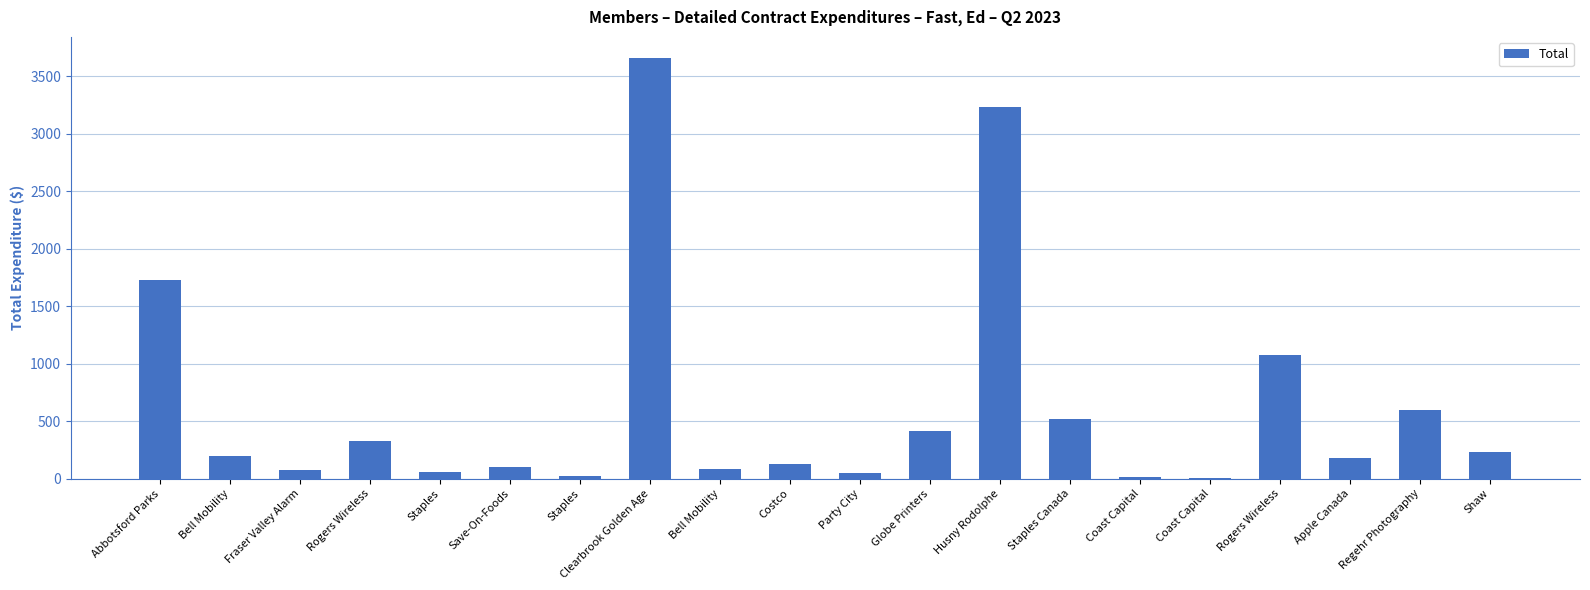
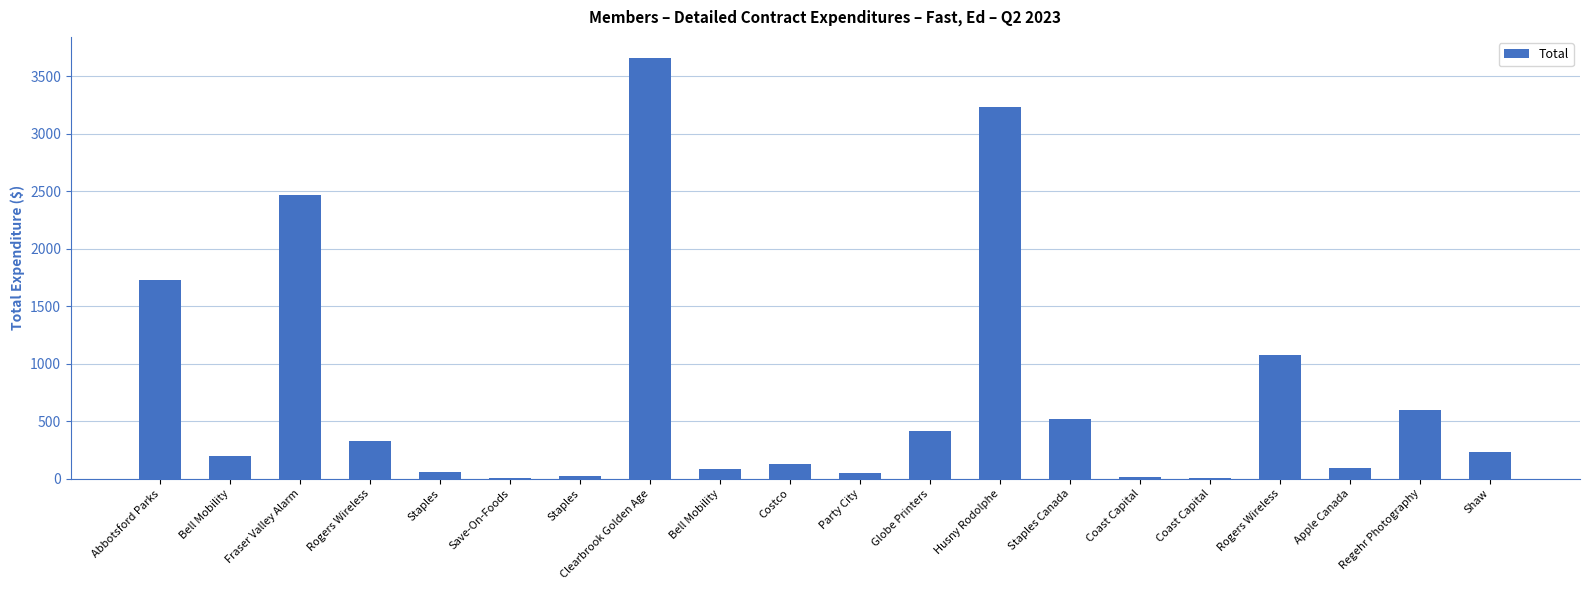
Fraser Valley Alarm: 70 -> 2470
Save-On-Foods: 100 -> 10
Apple Canada: 180 -> 90
